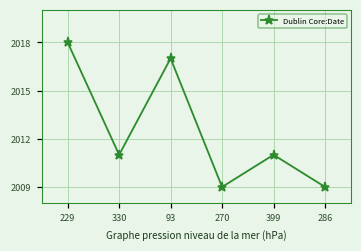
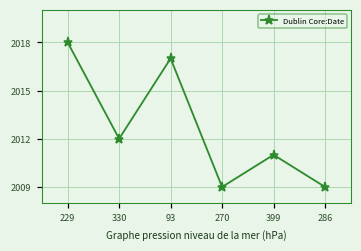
330: 2011 -> 2012
